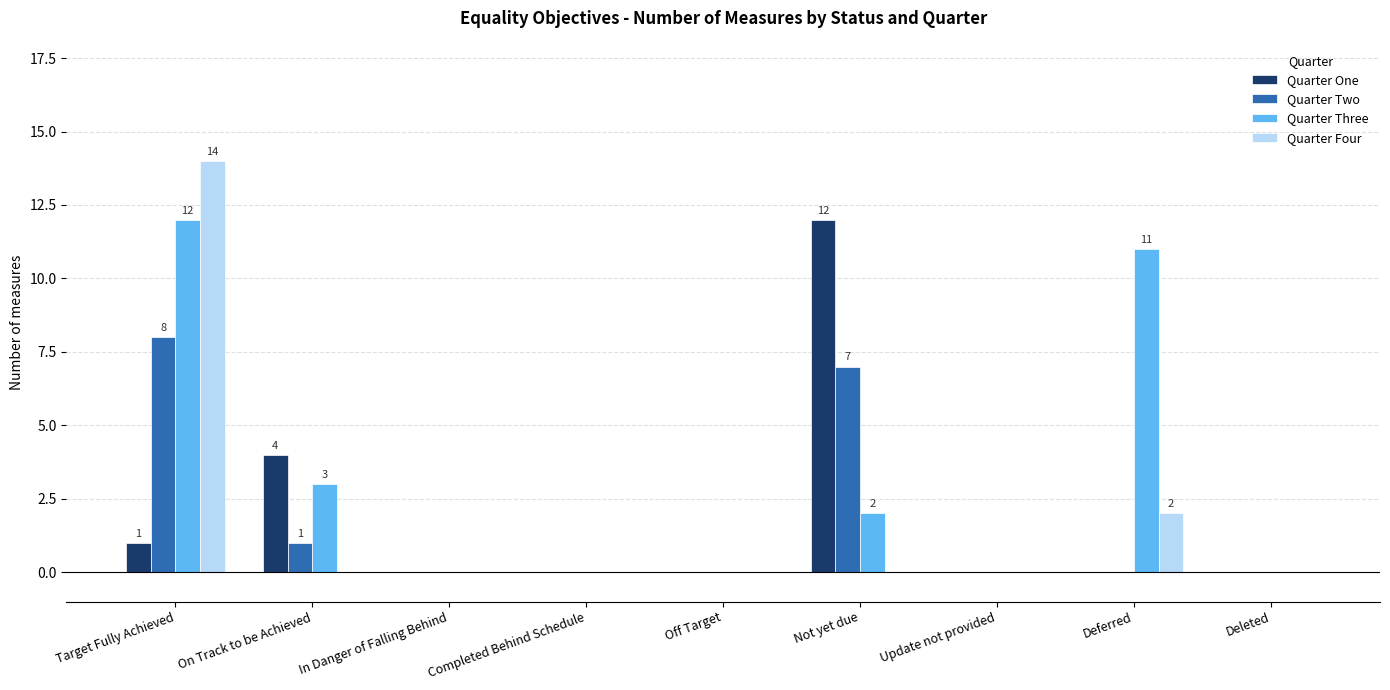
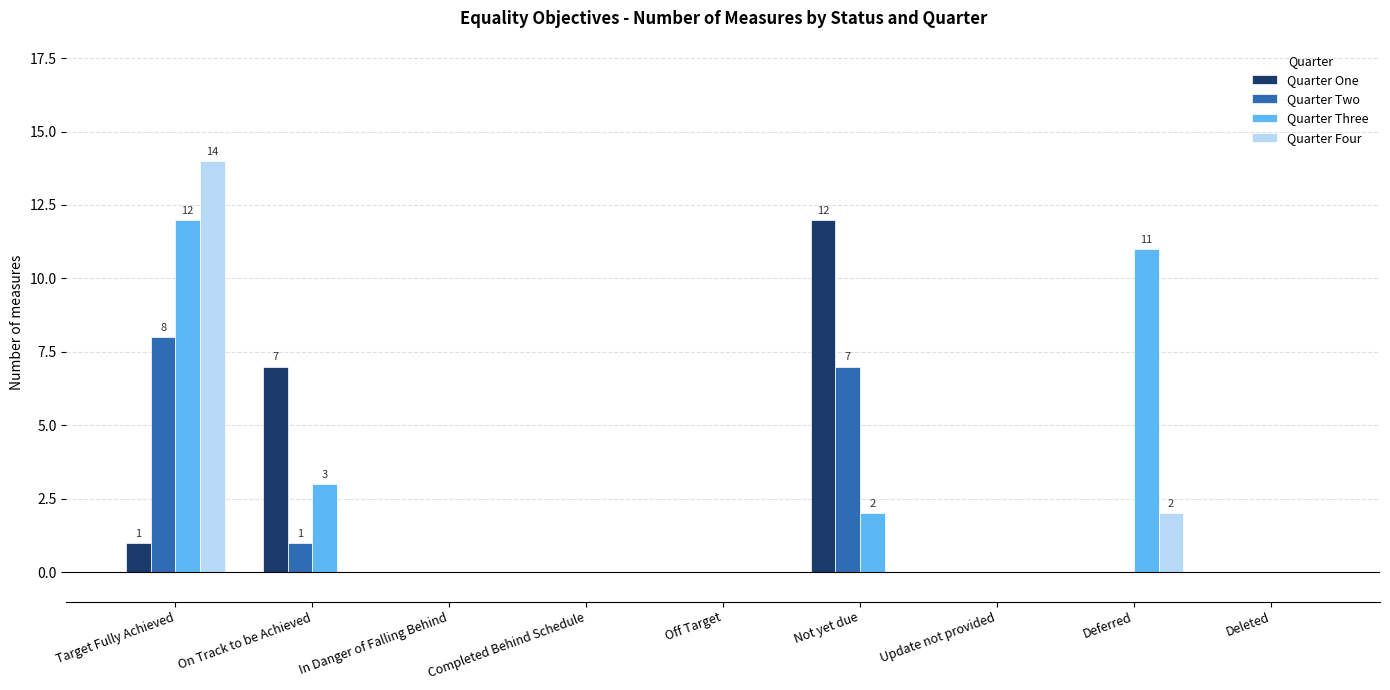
Quarter One, On Track to be Achieved: 4 -> 7
